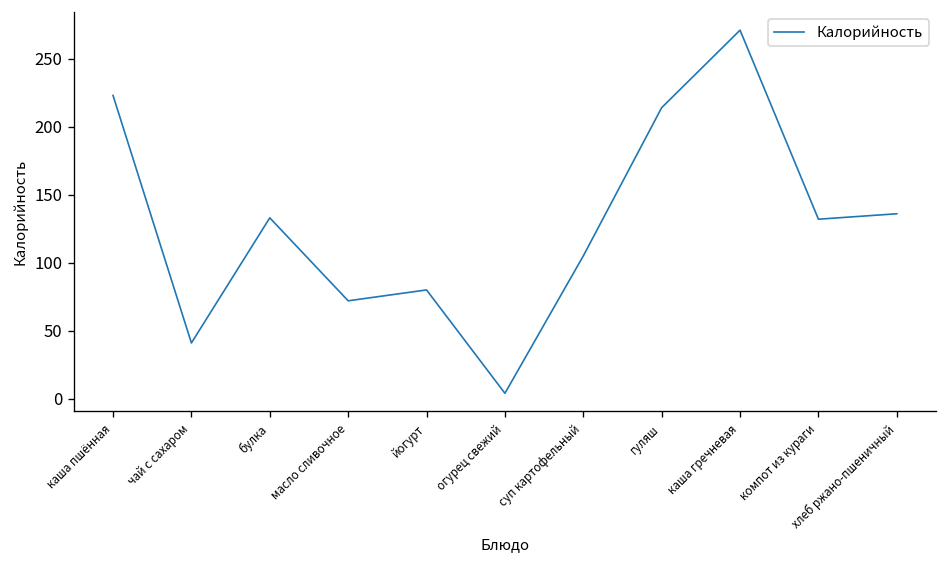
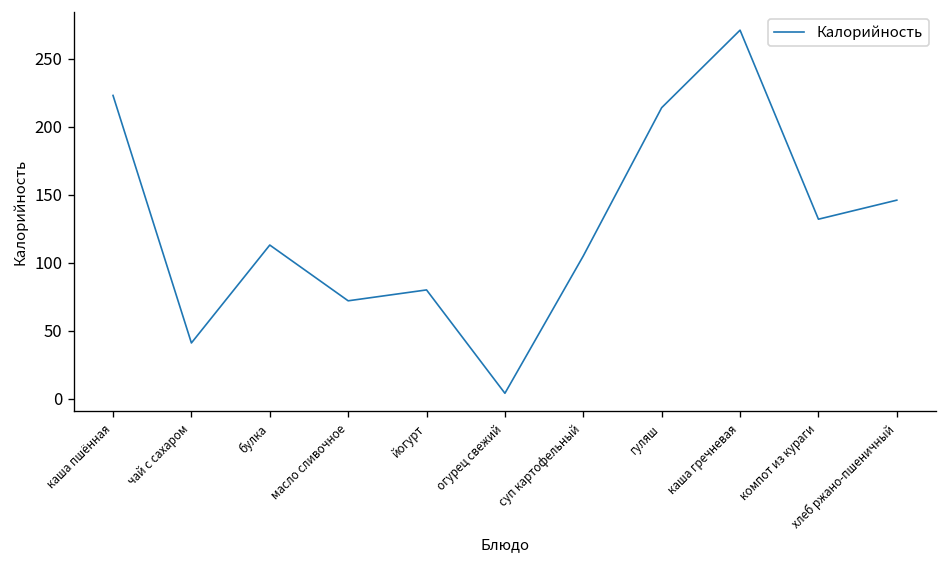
булка: 133 -> 113
хлеб ржано-пшеничный: 136 -> 146
